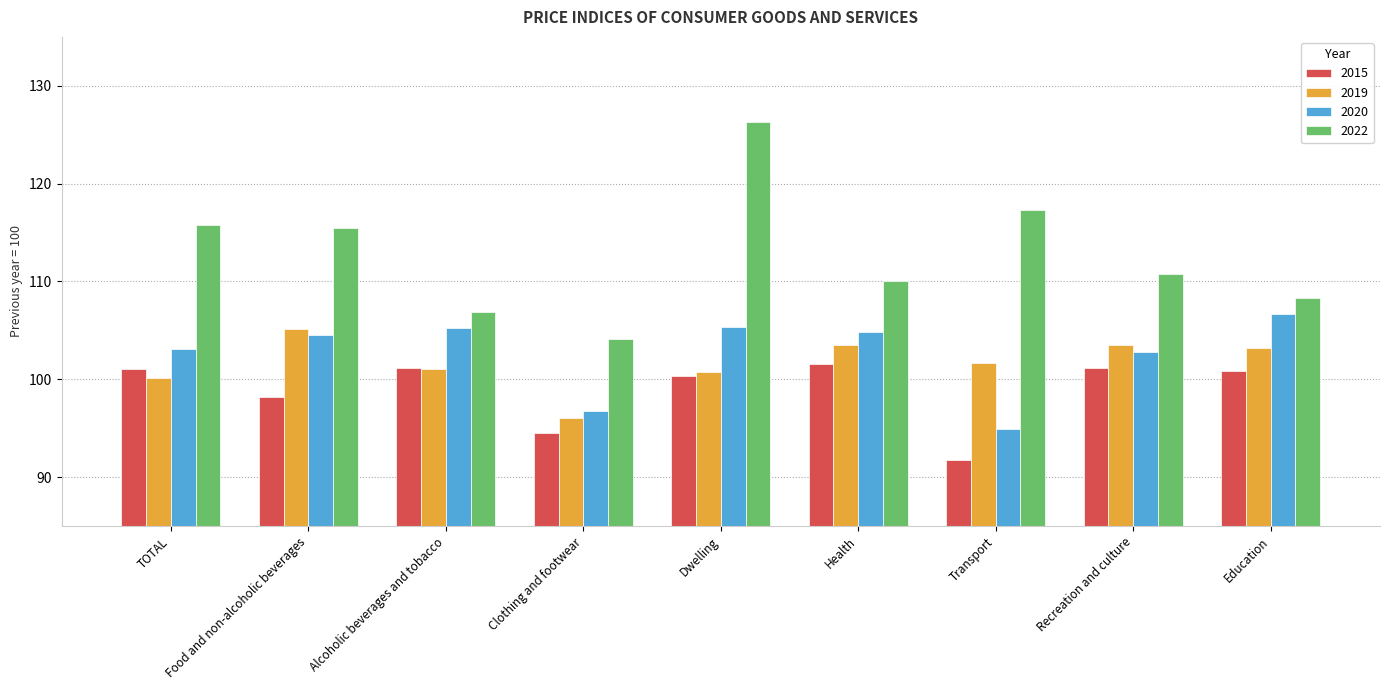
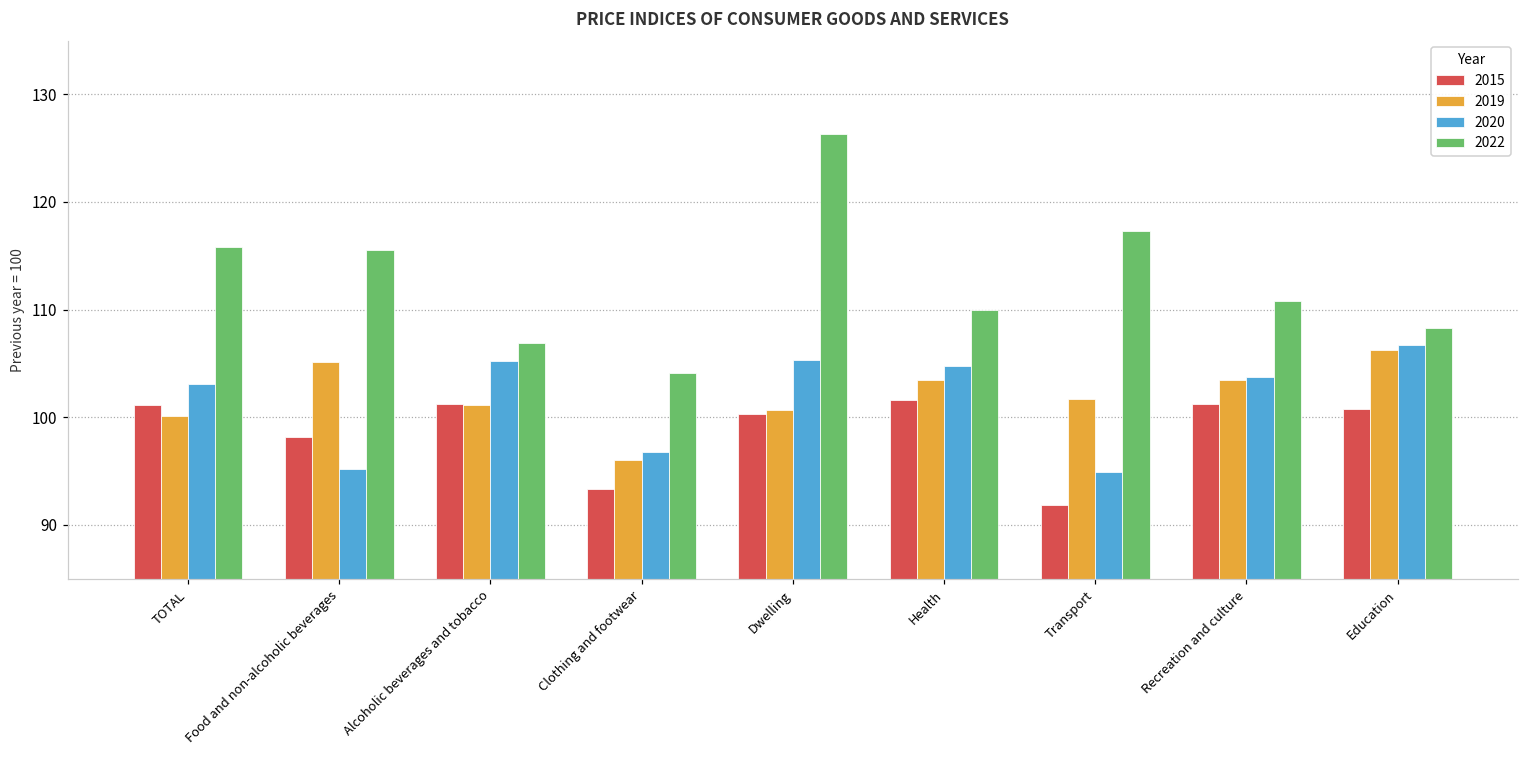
2020, Food and non-alcoholic beverages: 105 -> 95
2015, Clothing and footwear: 95 -> 93
2020, Recreation and culture: 103 -> 104
2019, Education: 103 -> 106
